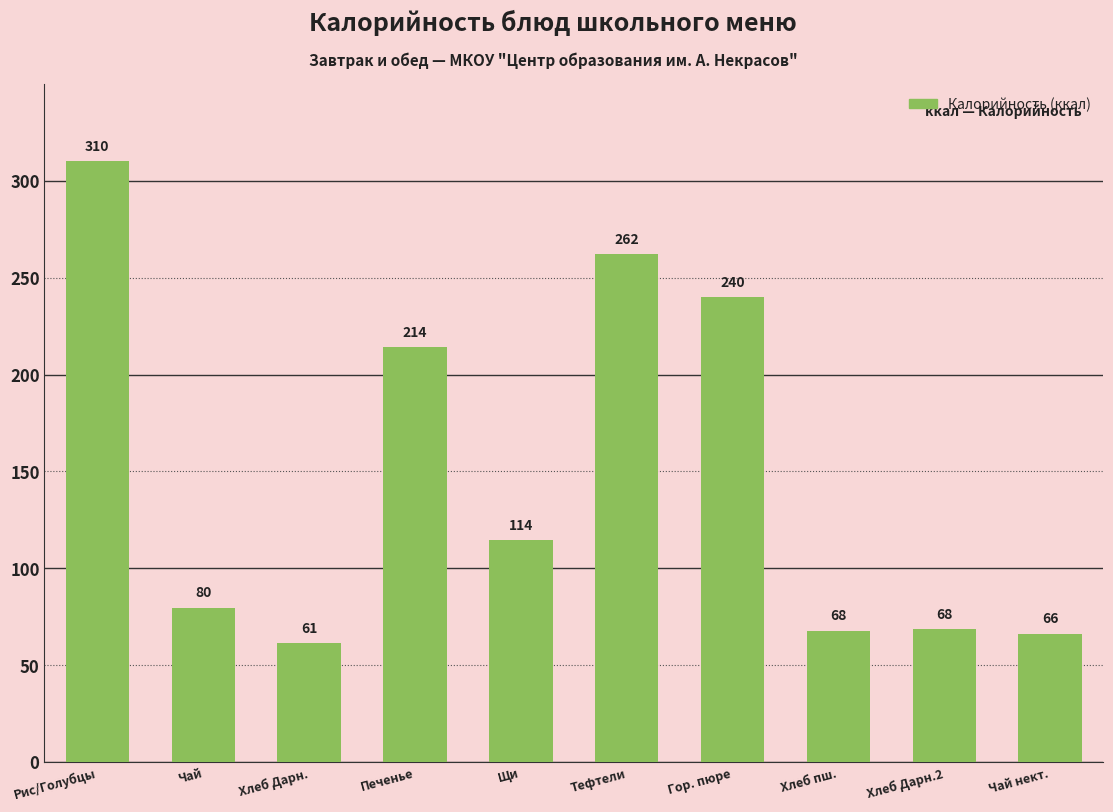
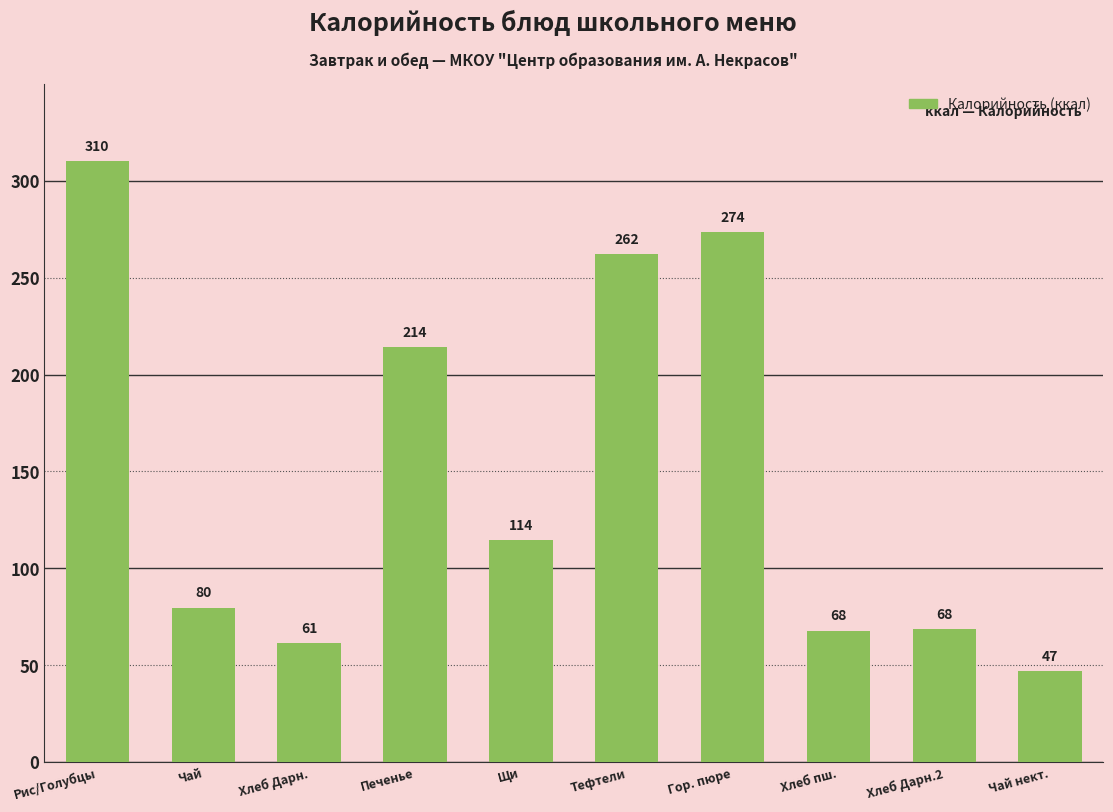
Гор. пюре: 240 -> 274
Чай нект.: 66 -> 47
